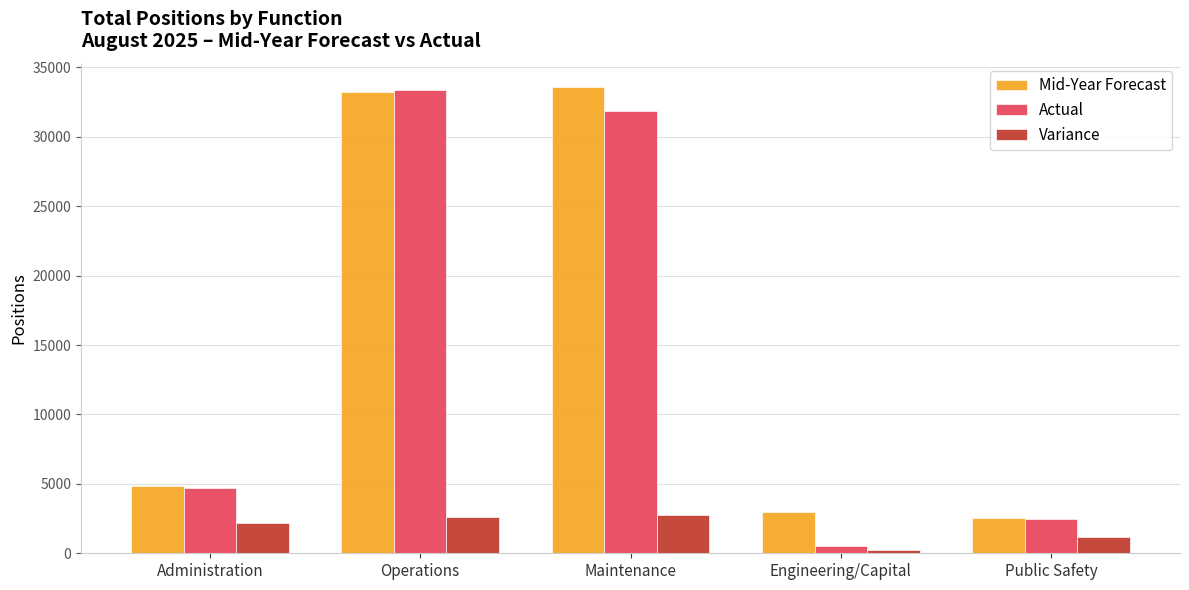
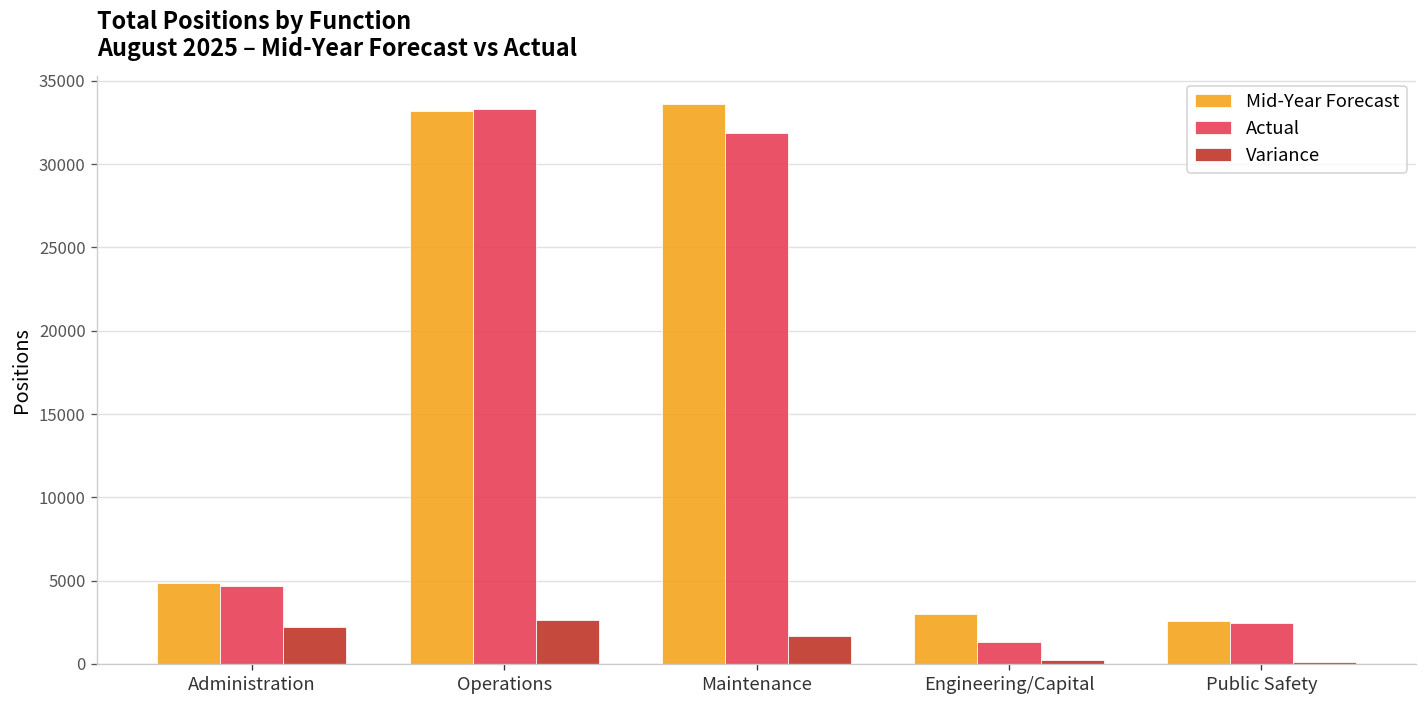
Variance, Maintenance: 2700 -> 1700
Actual, Engineering/Capital: 500 -> 1300
Variance, Public Safety: 1200 -> 100
